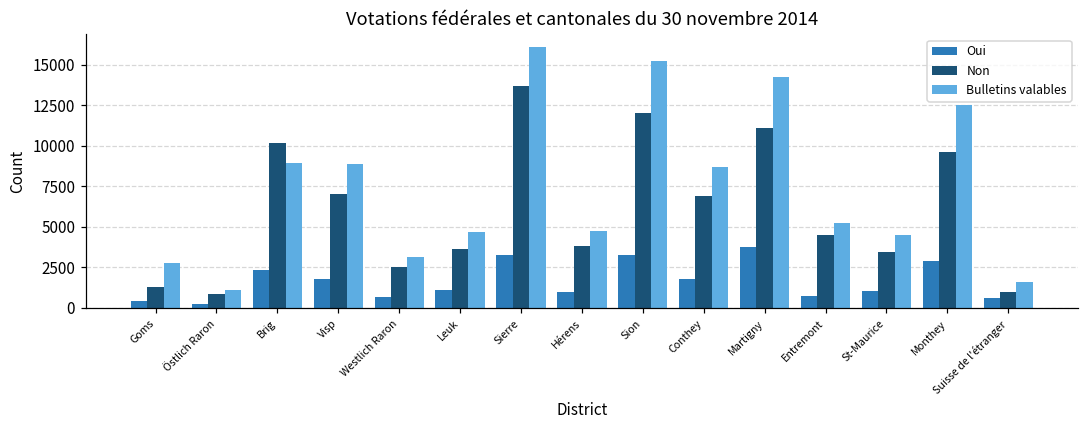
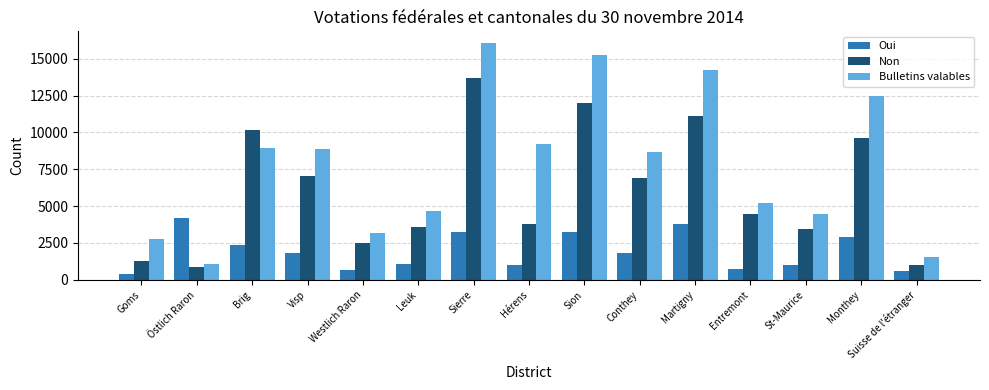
Oui, Östlich Raron: 200 -> 4200
Bulletins valables, Hérens: 4800 -> 9200
